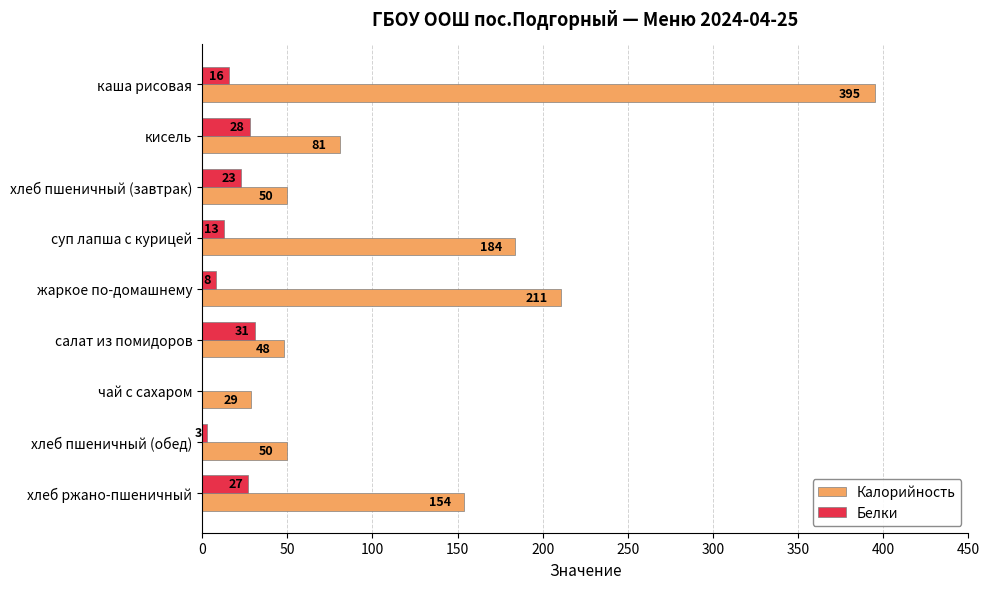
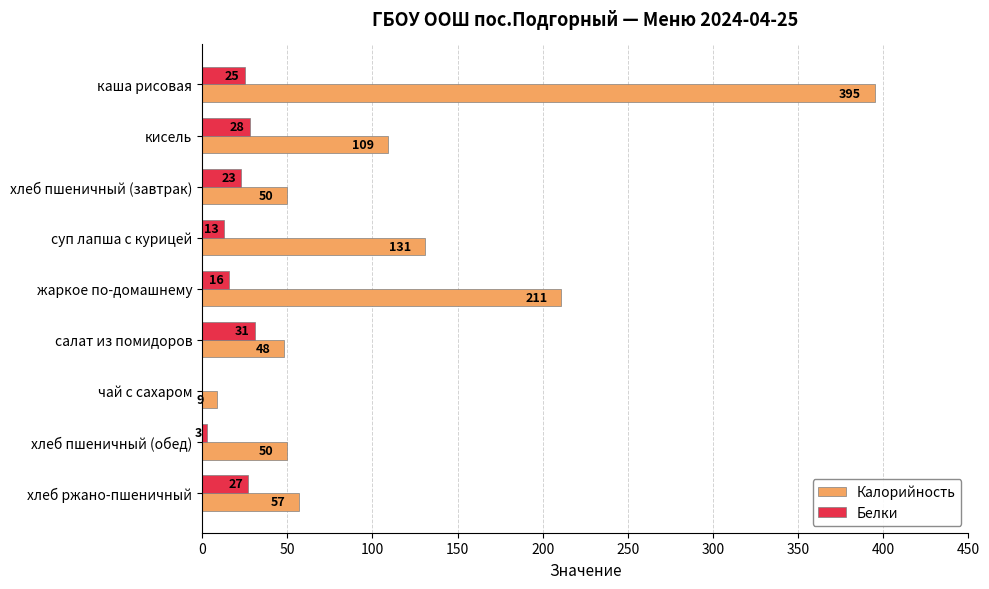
Белки, каша рисовая: 16 -> 25
Калорийность, кисель: 81 -> 109
Калорийность, суп лапша с курицей: 184 -> 131
Белки, жаркое по-домашнему: 8 -> 16
Калорийность, чай с сахаром: 29 -> 9
Калорийность, хлеб ржано-пшеничный: 154 -> 57
